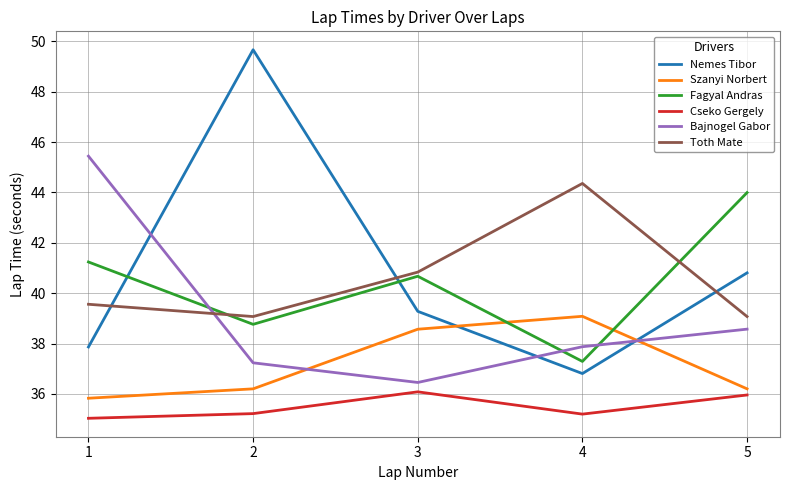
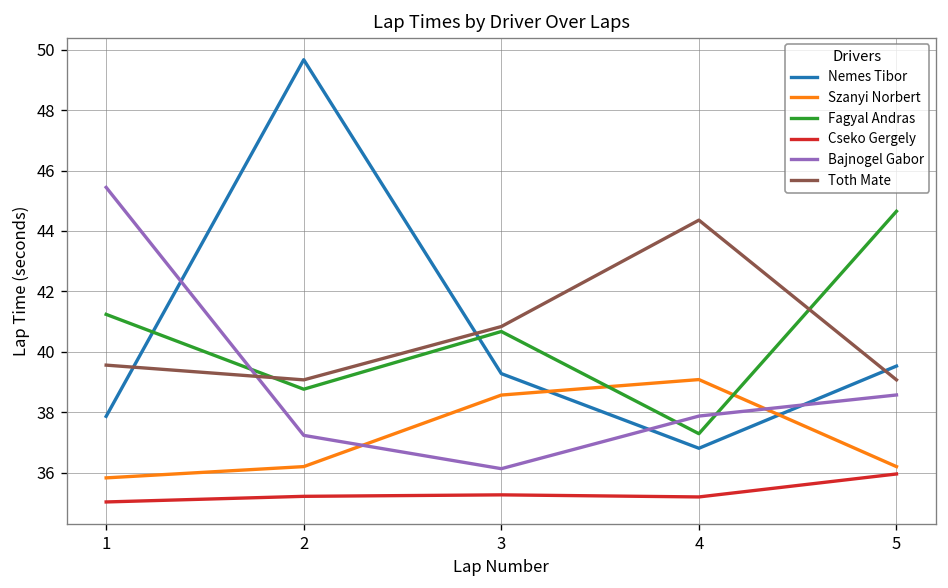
Cseko Gergely, 3: 36.1 -> 35.3
Bajnogel Gabor, 3: 36.5 -> 36.1
Nemes Tibor, 5: 40.8 -> 39.5
Fagyal Andras, 5: 44.0 -> 44.7
